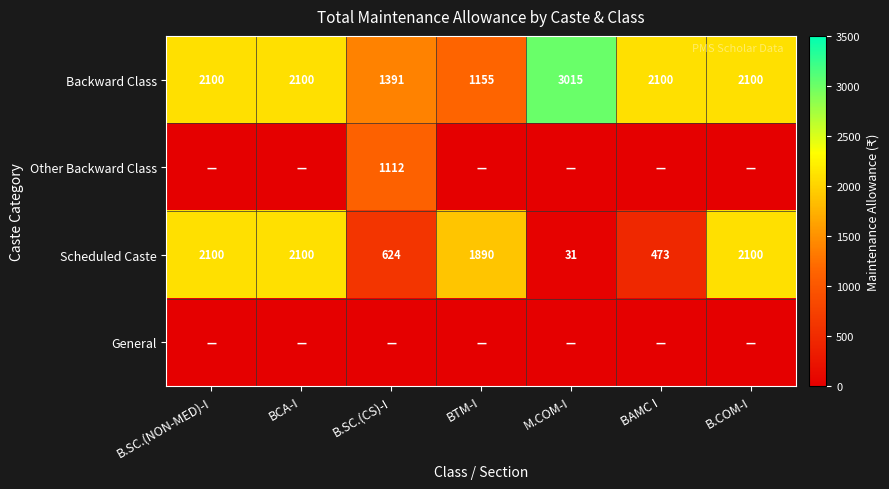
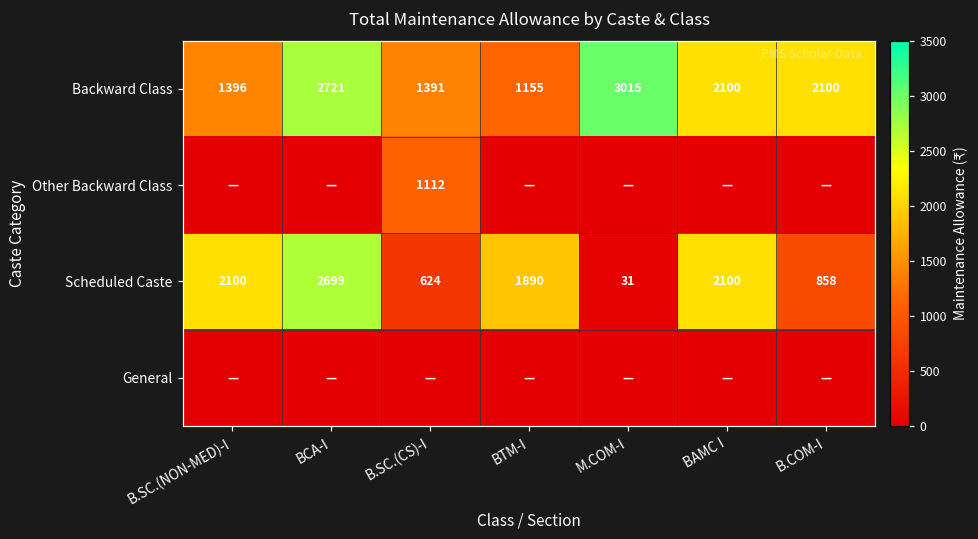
Backward Class, B.SC.(NON-MED)-I: 2100 -> 1396
Backward Class, BCA-I: 2100 -> 2721
Scheduled Caste, BCA-I: 2100 -> 2699
Scheduled Caste, BAMC I: 473 -> 2100
Scheduled Caste, B.COM-I: 2100 -> 858
